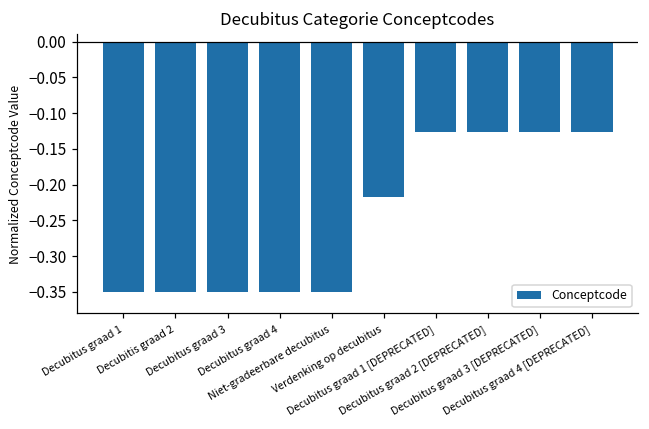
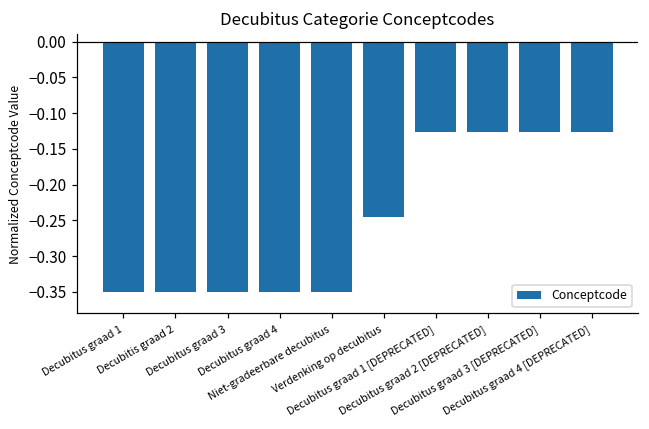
Verdenking op decubitus: -0.22 -> -0.25
